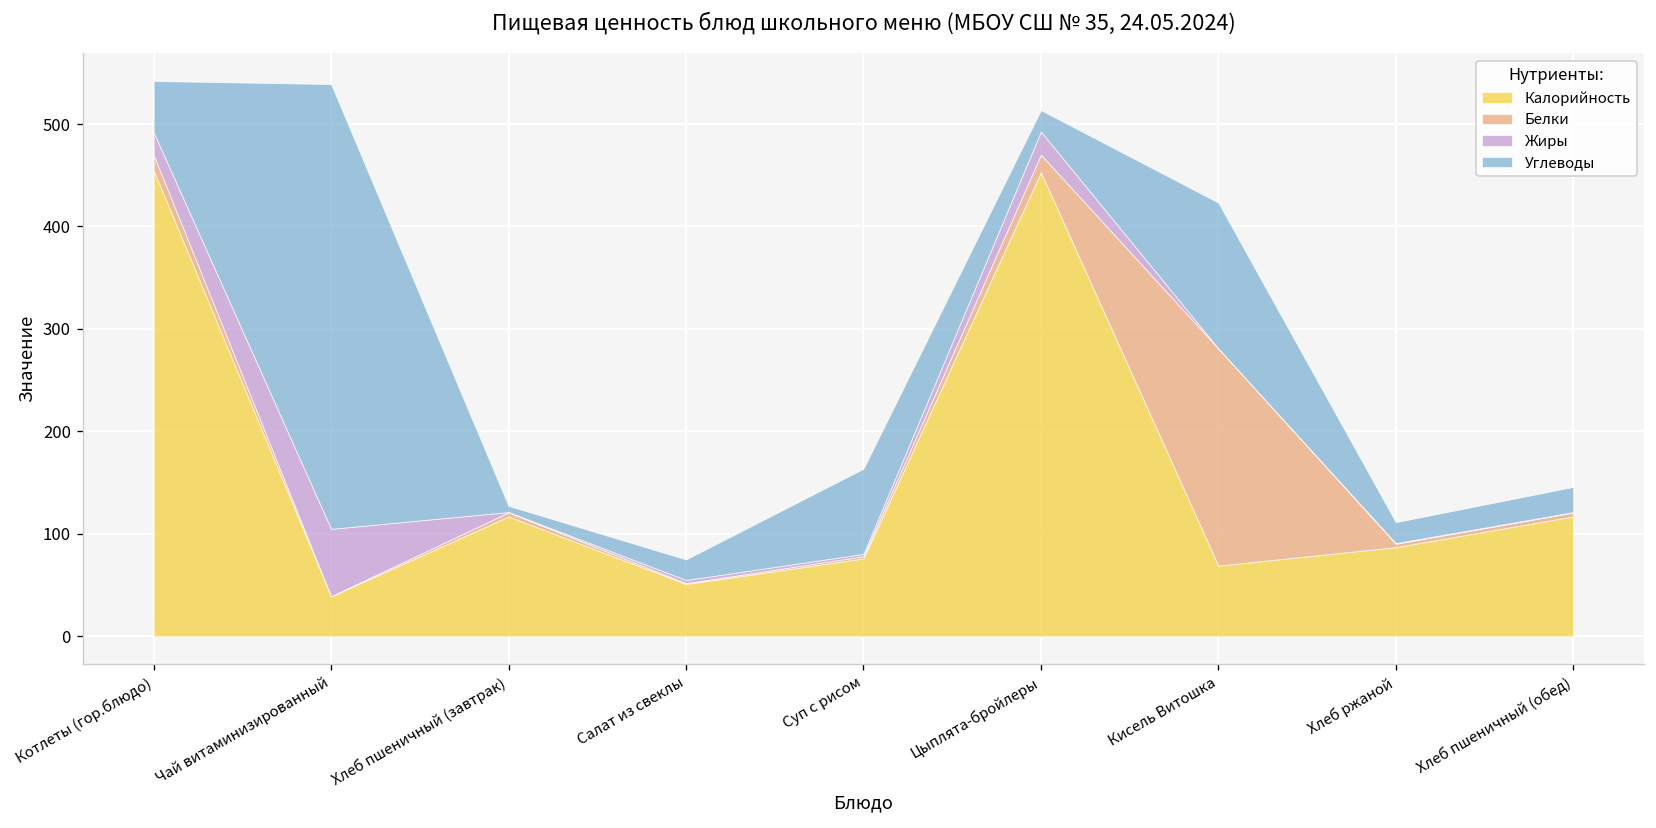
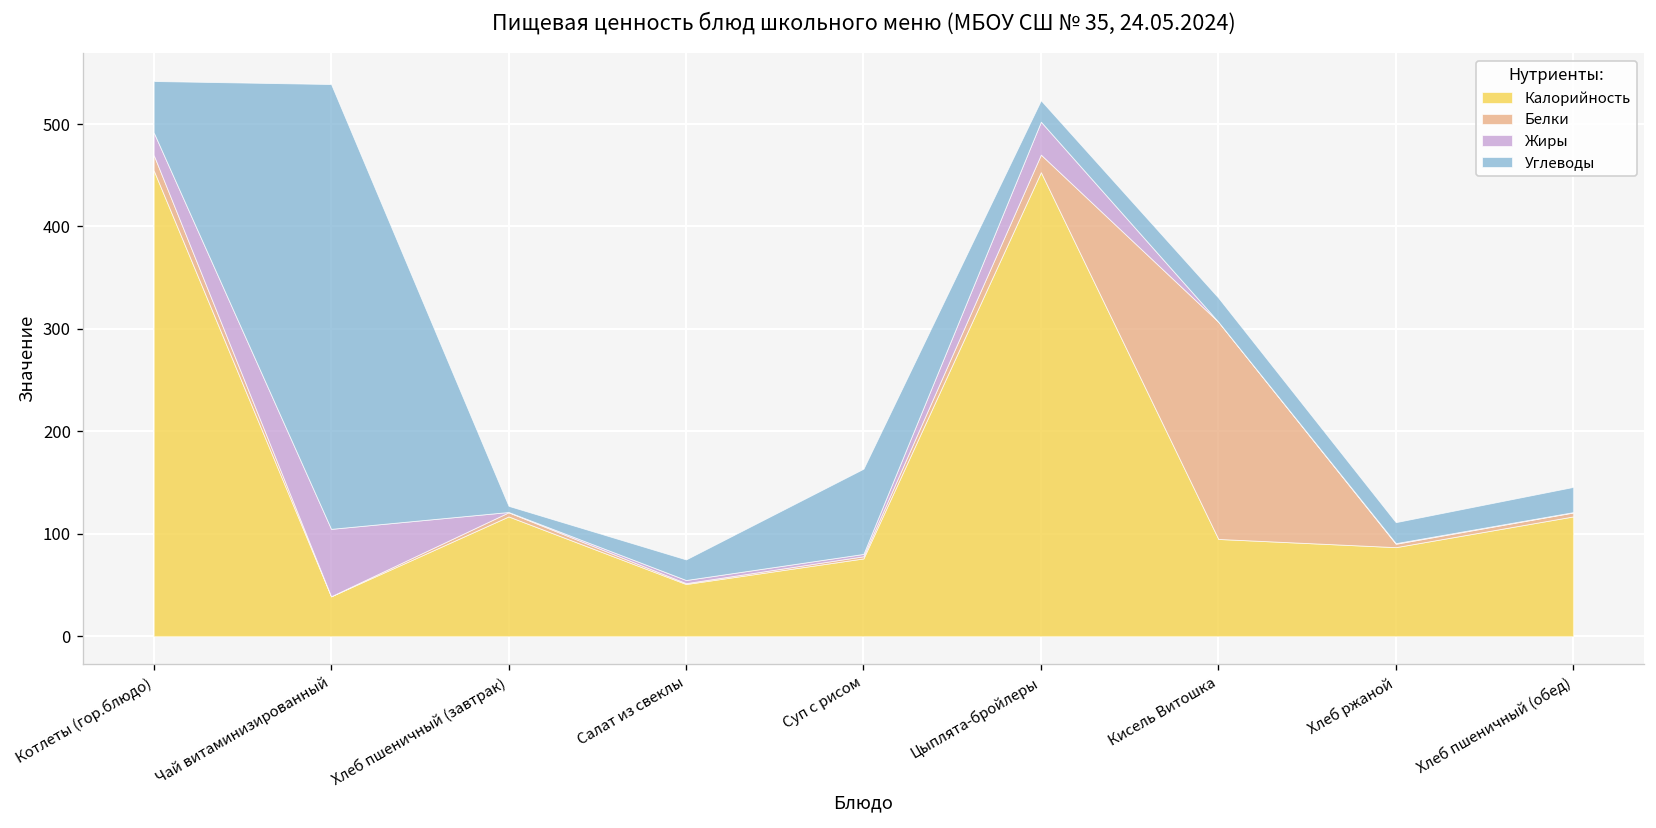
Жиры, Цыплята-бройлеры: 20 -> 30
Калорийность, Кисель Витошка: 70 -> 100
Углеводы, Кисель Витошка: 140 -> 20
